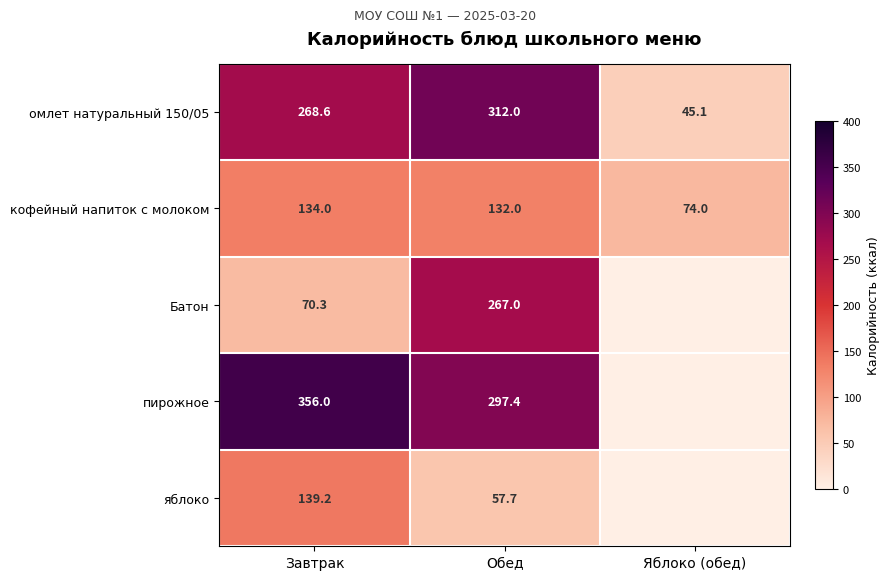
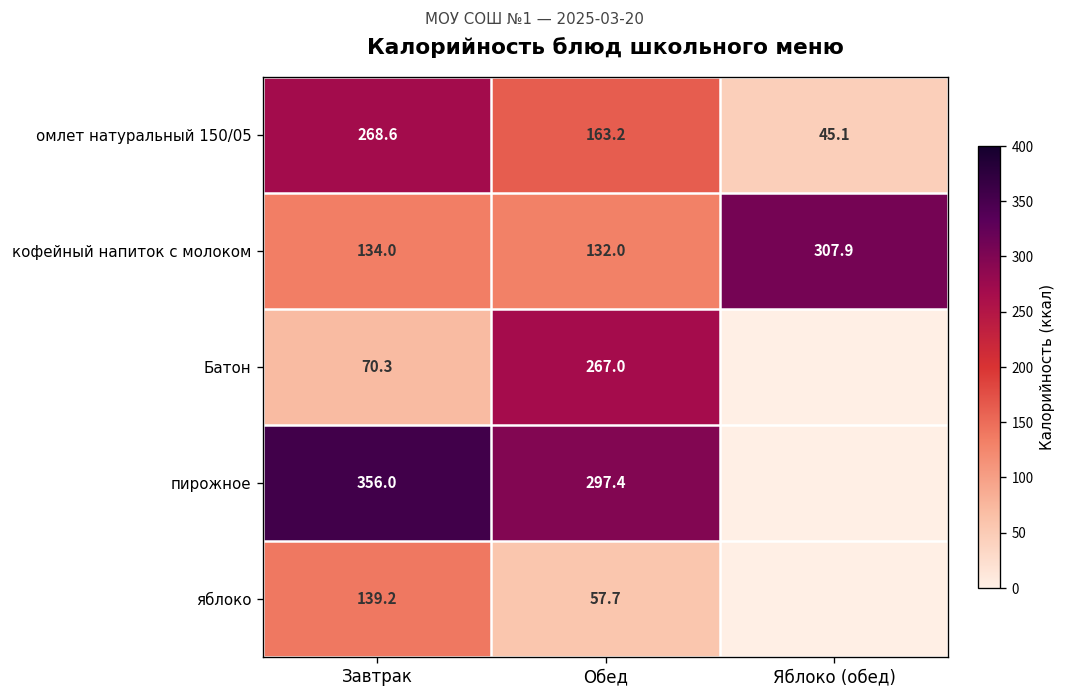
омлет натуральный 150/05, Обед: 312.0 -> 163.2
кофейный напиток с молоком, Яблоко (обед): 74.0 -> 307.9
